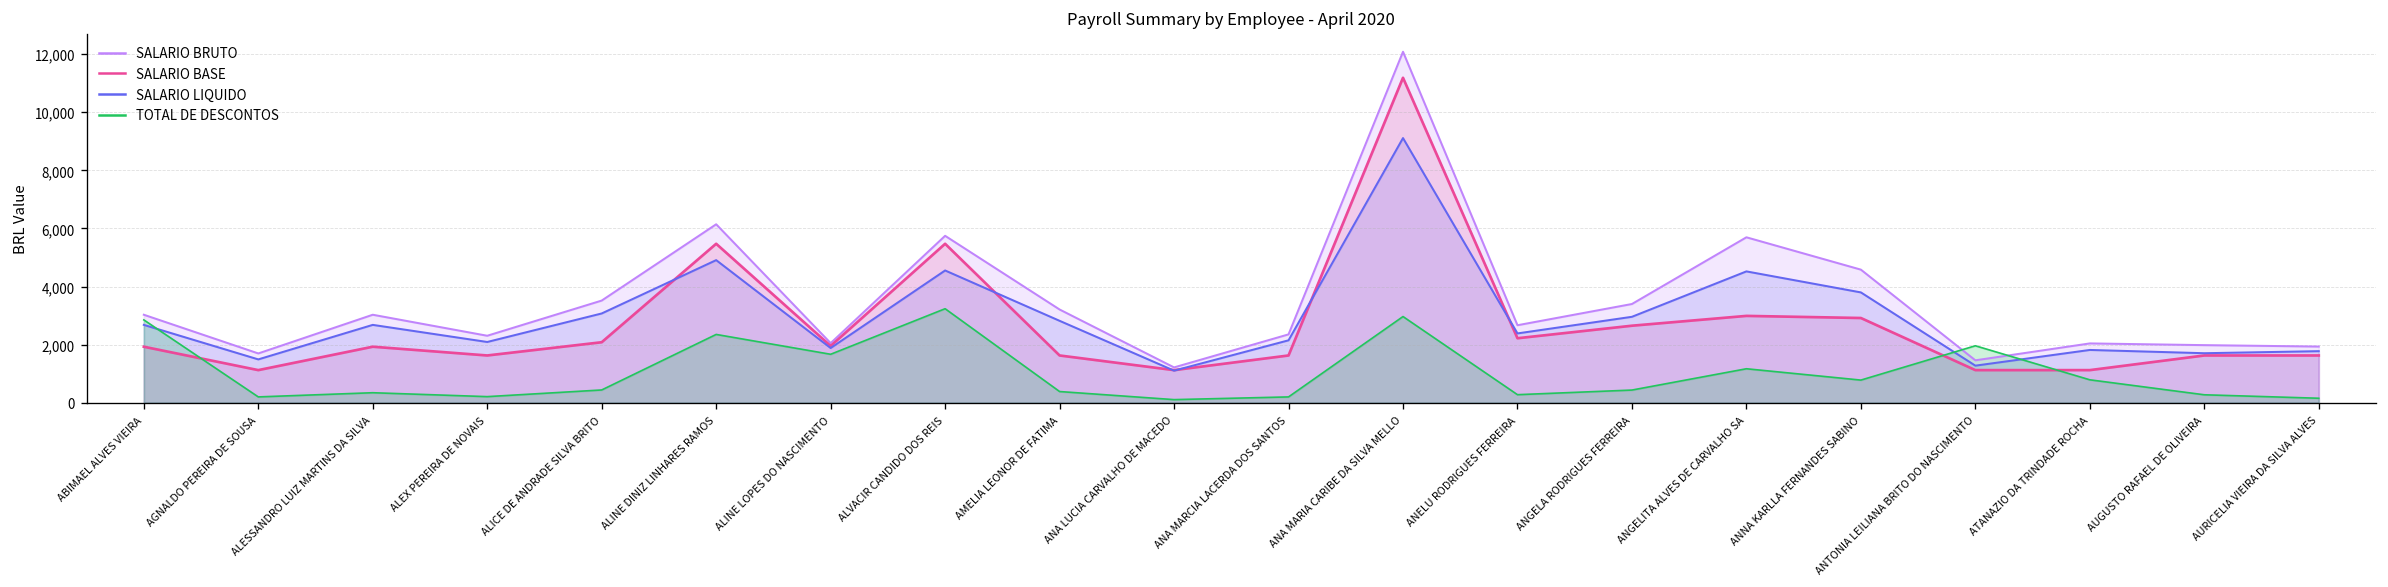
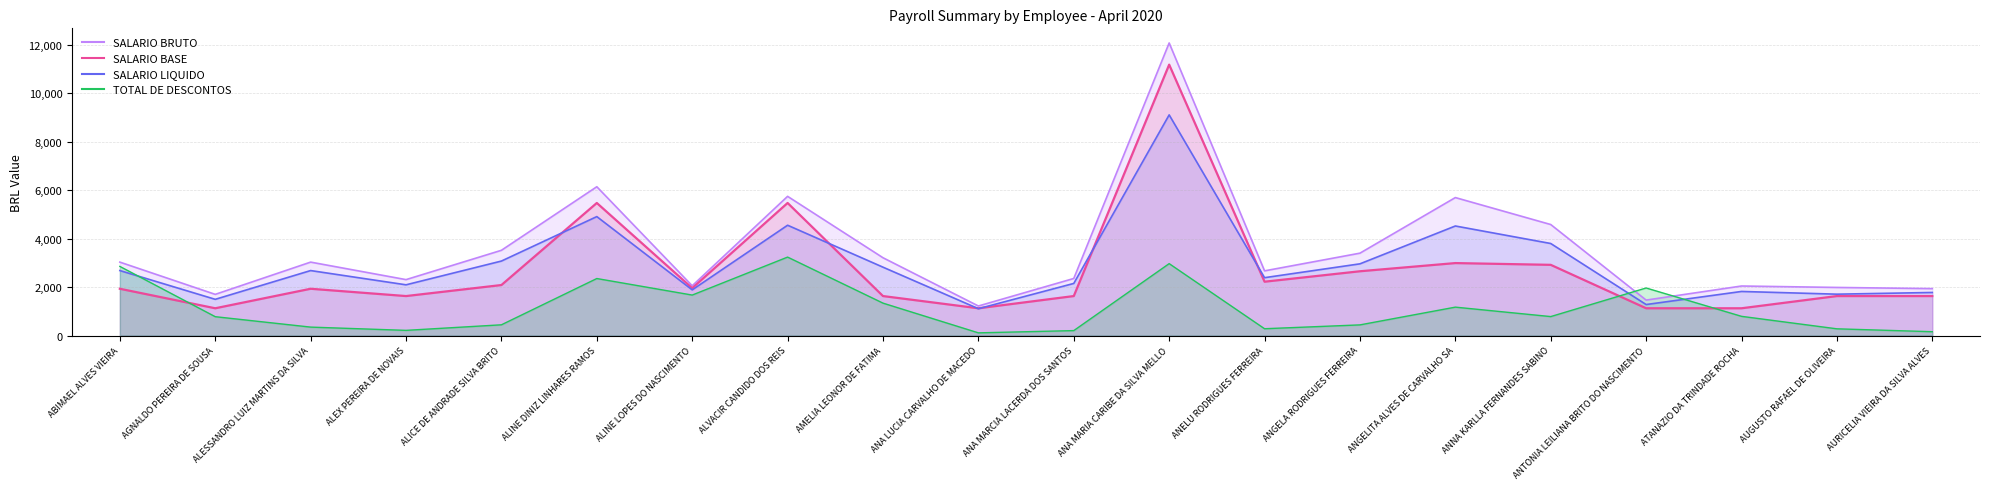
TOTAL DE DESCONTOS, AGNALDO PEREIRA DE SOUSA: 200 -> 800
TOTAL DE DESCONTOS, AMELIA LEONOR DE FATIMA: 400 -> 1,300
